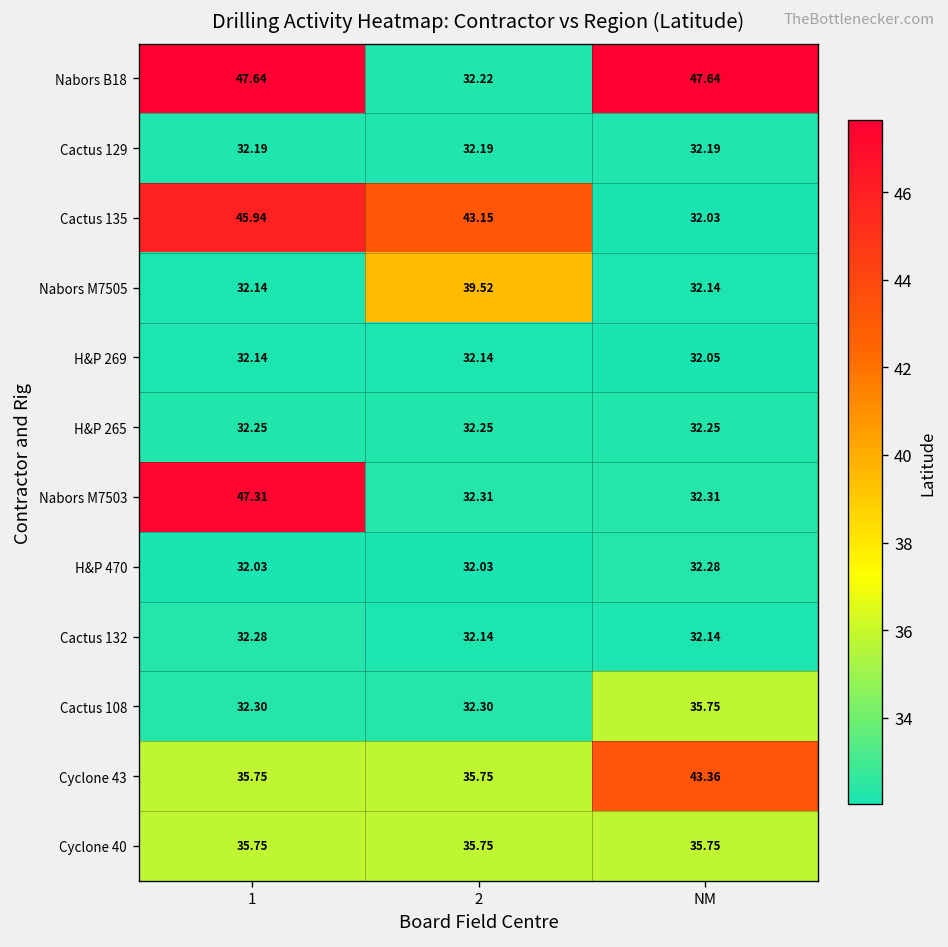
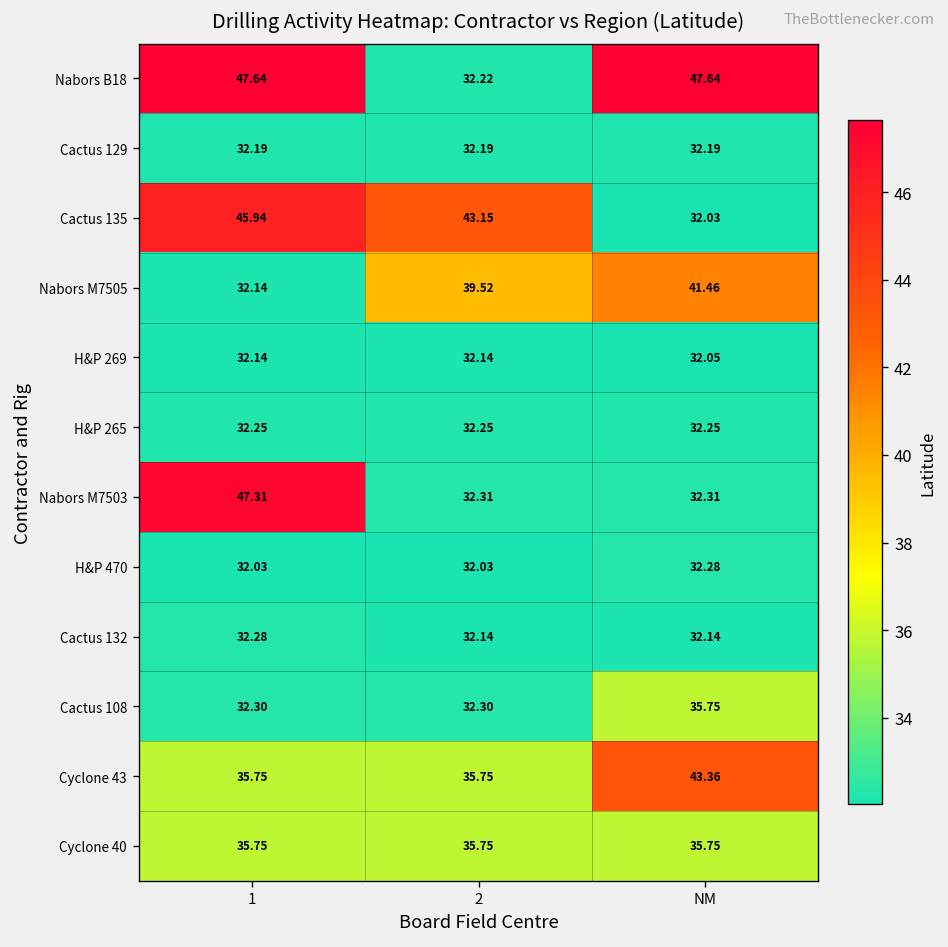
Nabors M7505, NM: 32.14 -> 41.46
